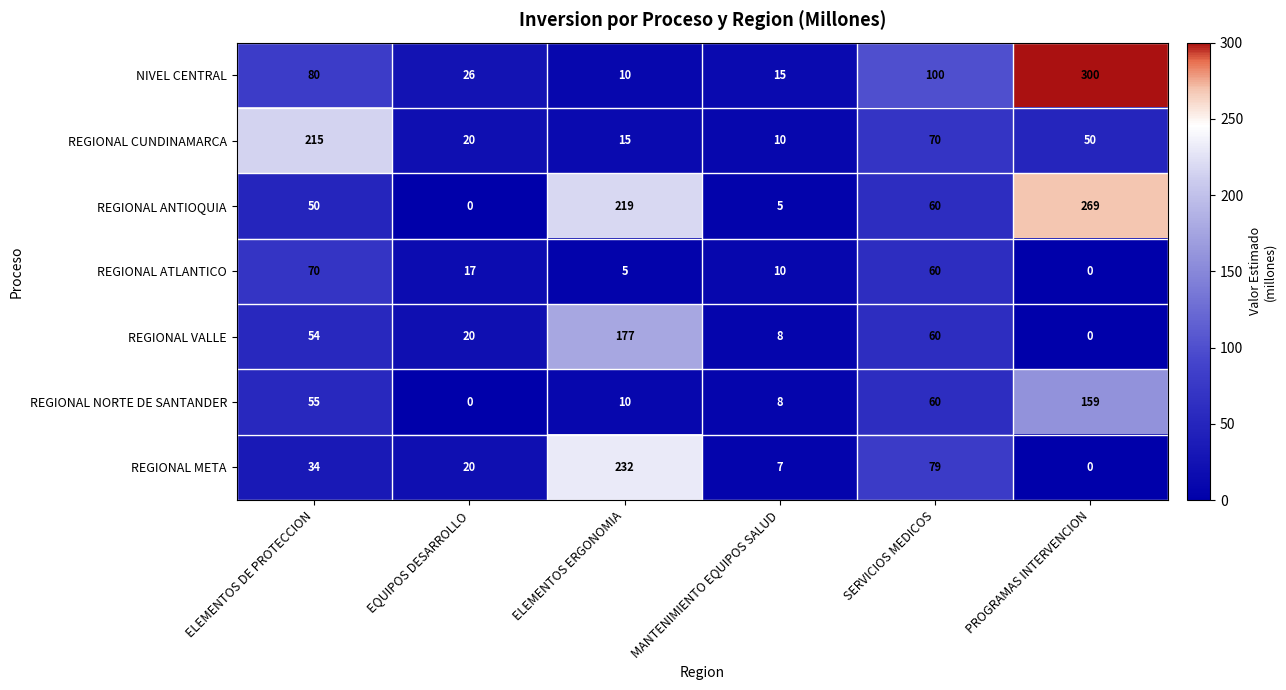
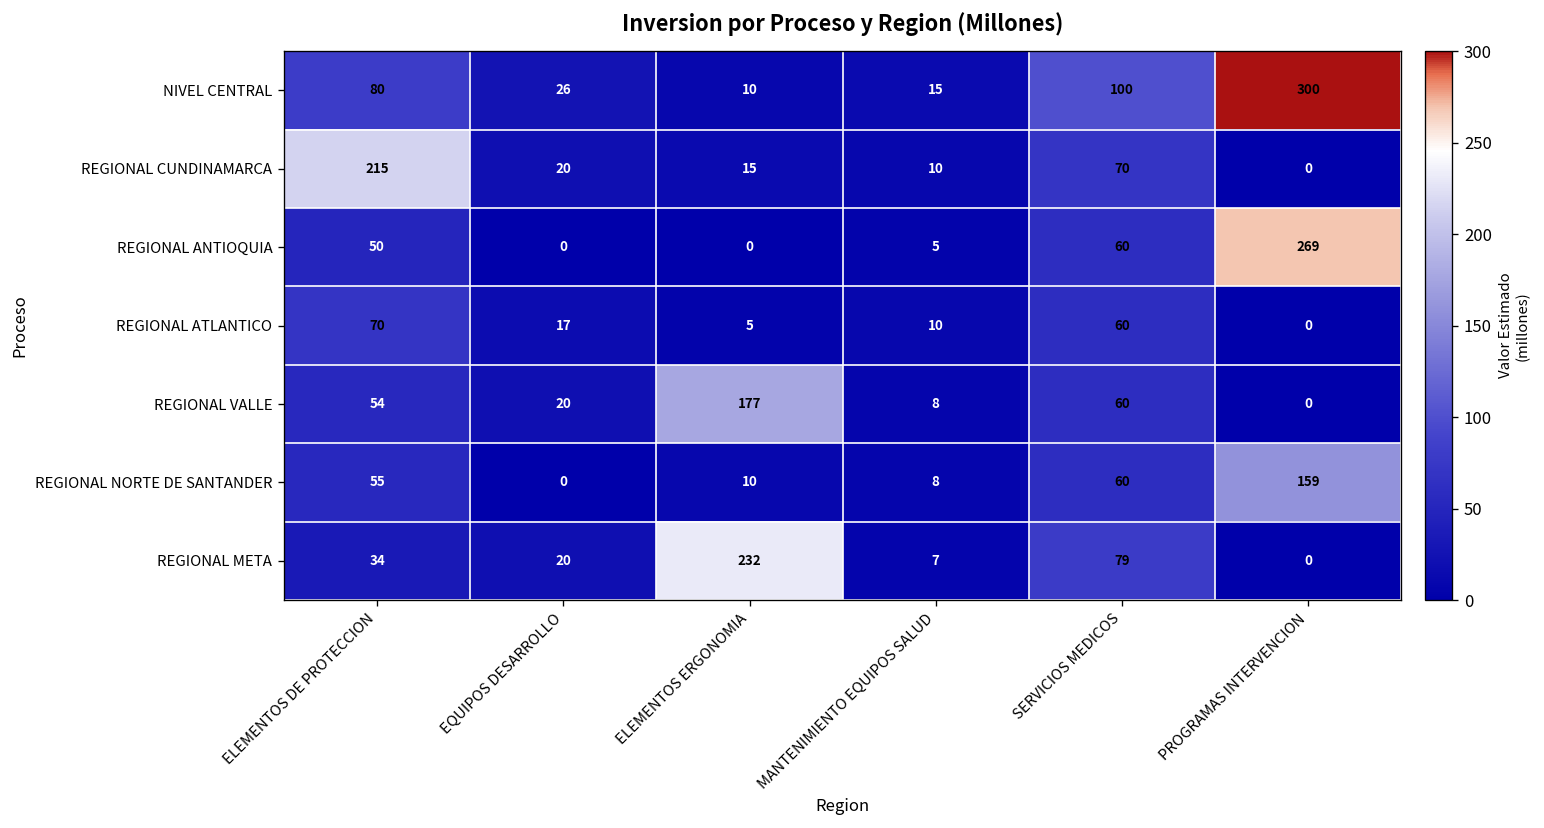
REGIONAL CUNDINAMARCA, PROGRAMAS INTERVENCION: 50 -> 0
REGIONAL ANTIOQUIA, ELEMENTOS ERGONOMIA: 219 -> 0
